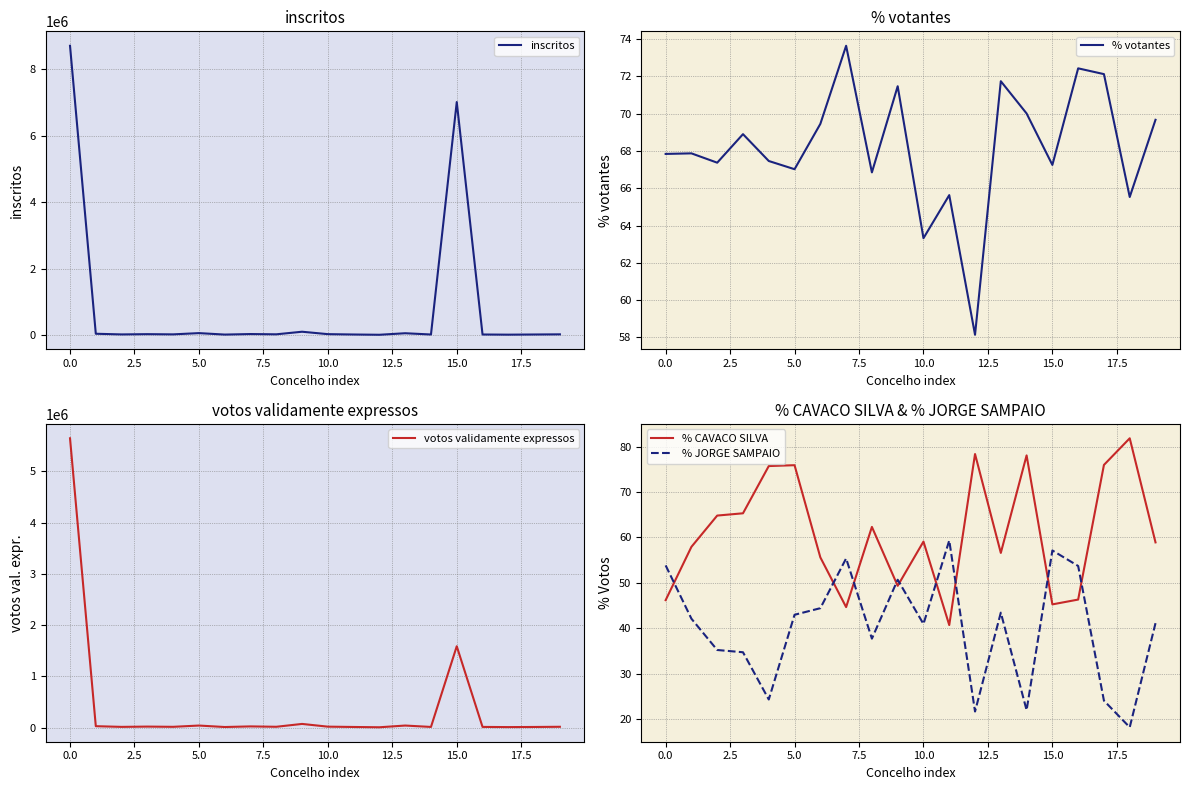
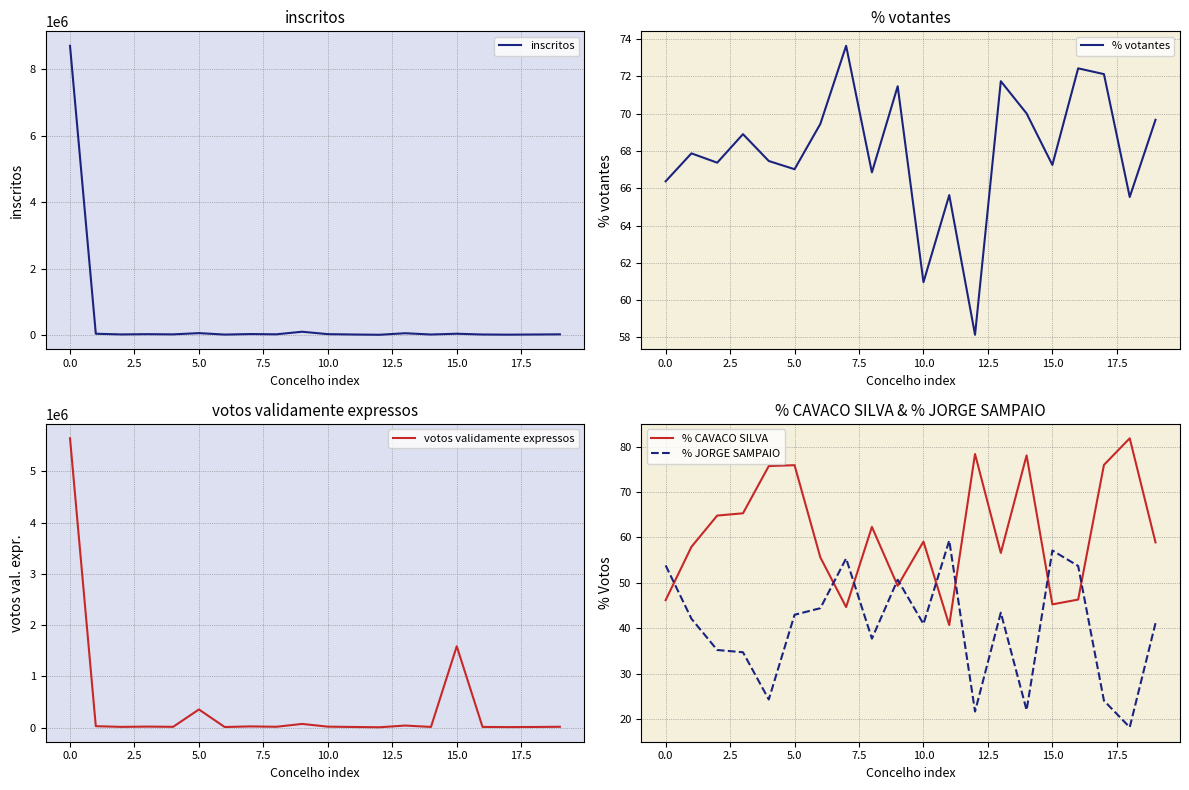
inscritos, 15.0: 7000000 -> 0
% votantes, 0.0: 67.8 -> 66.4
% votantes, 10.0: 63.3 -> 61.0
votos validamente expressos, 5.0: 0 -> 400000
